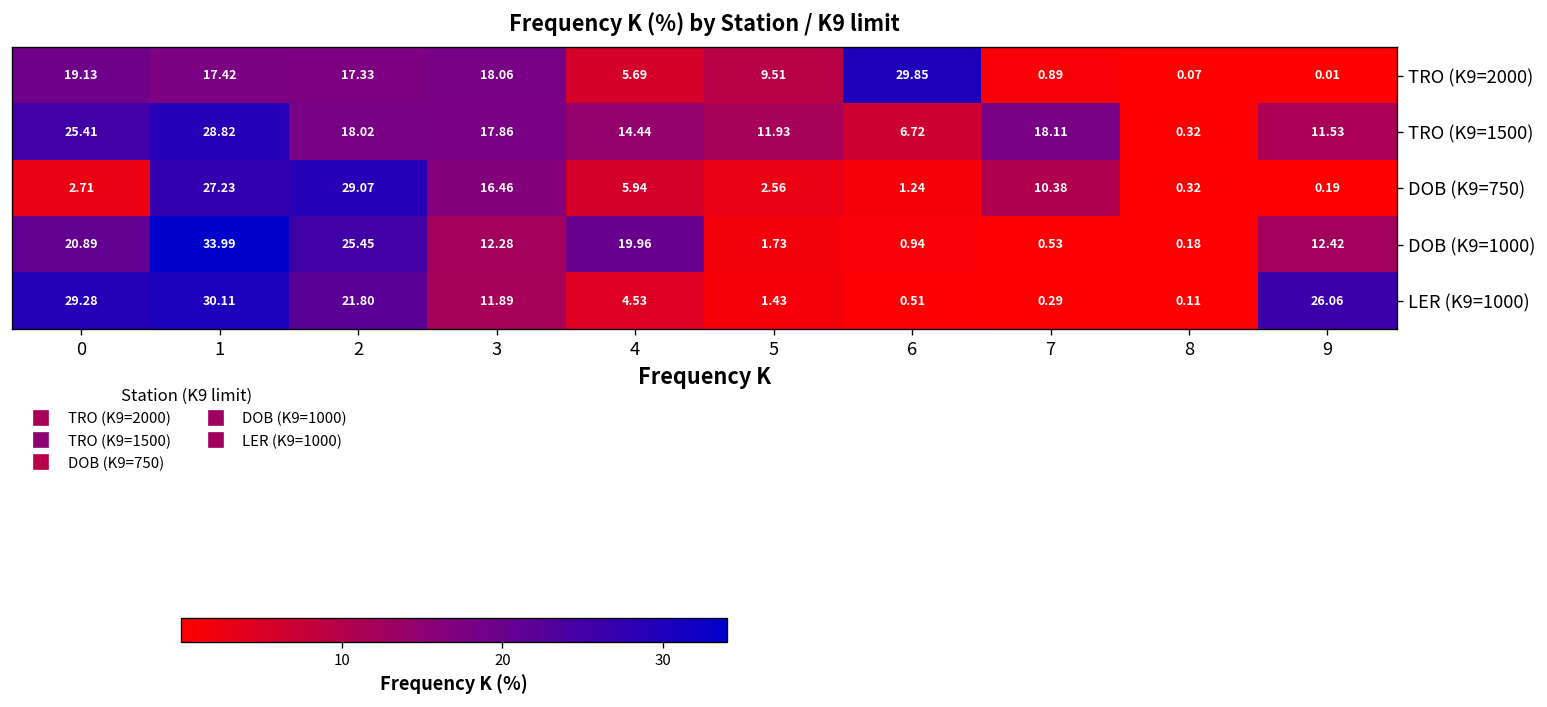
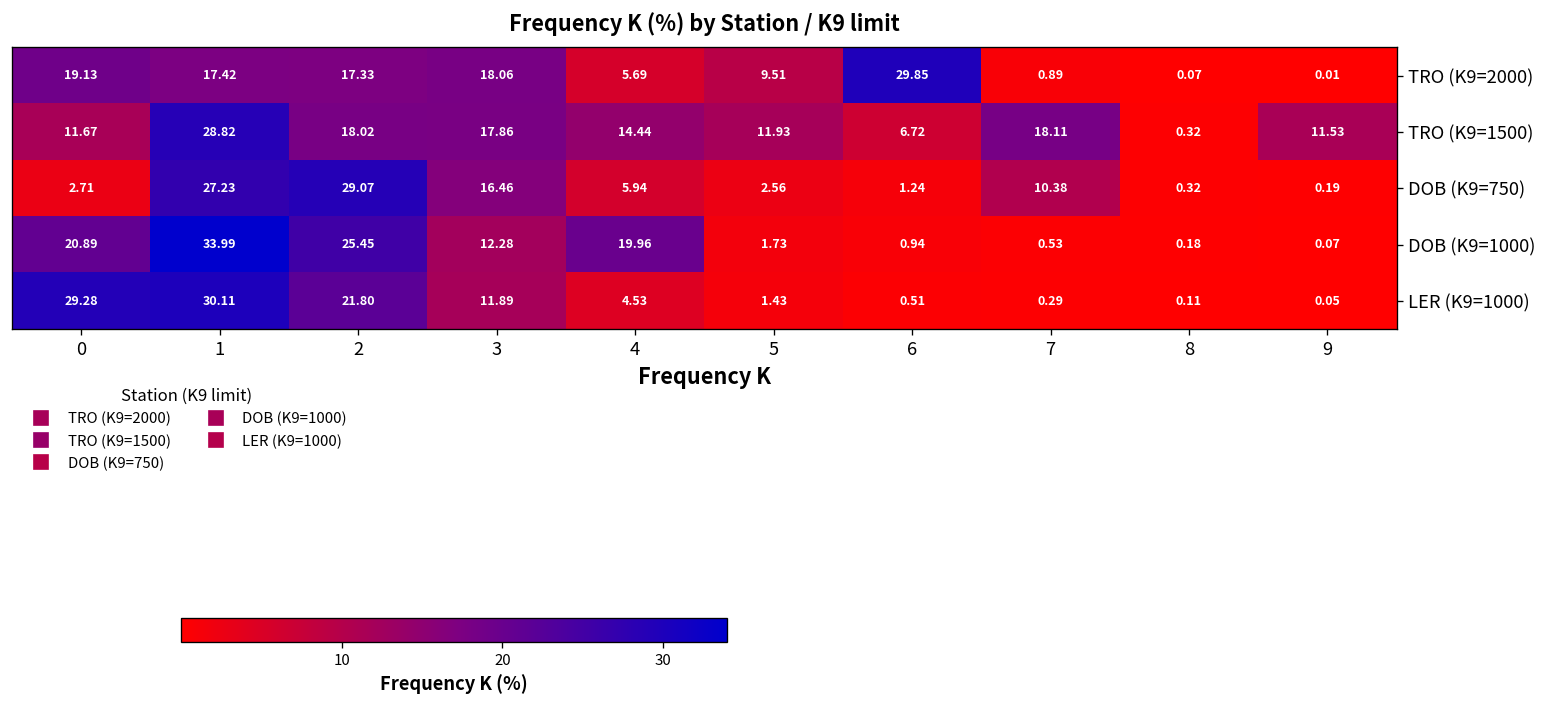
TRO (K9=1500), 0: 25.41 -> 11.67
DOB (K9=1000), 9: 12.42 -> 0.07
LER (K9=1000), 9: 26.06 -> 0.05
